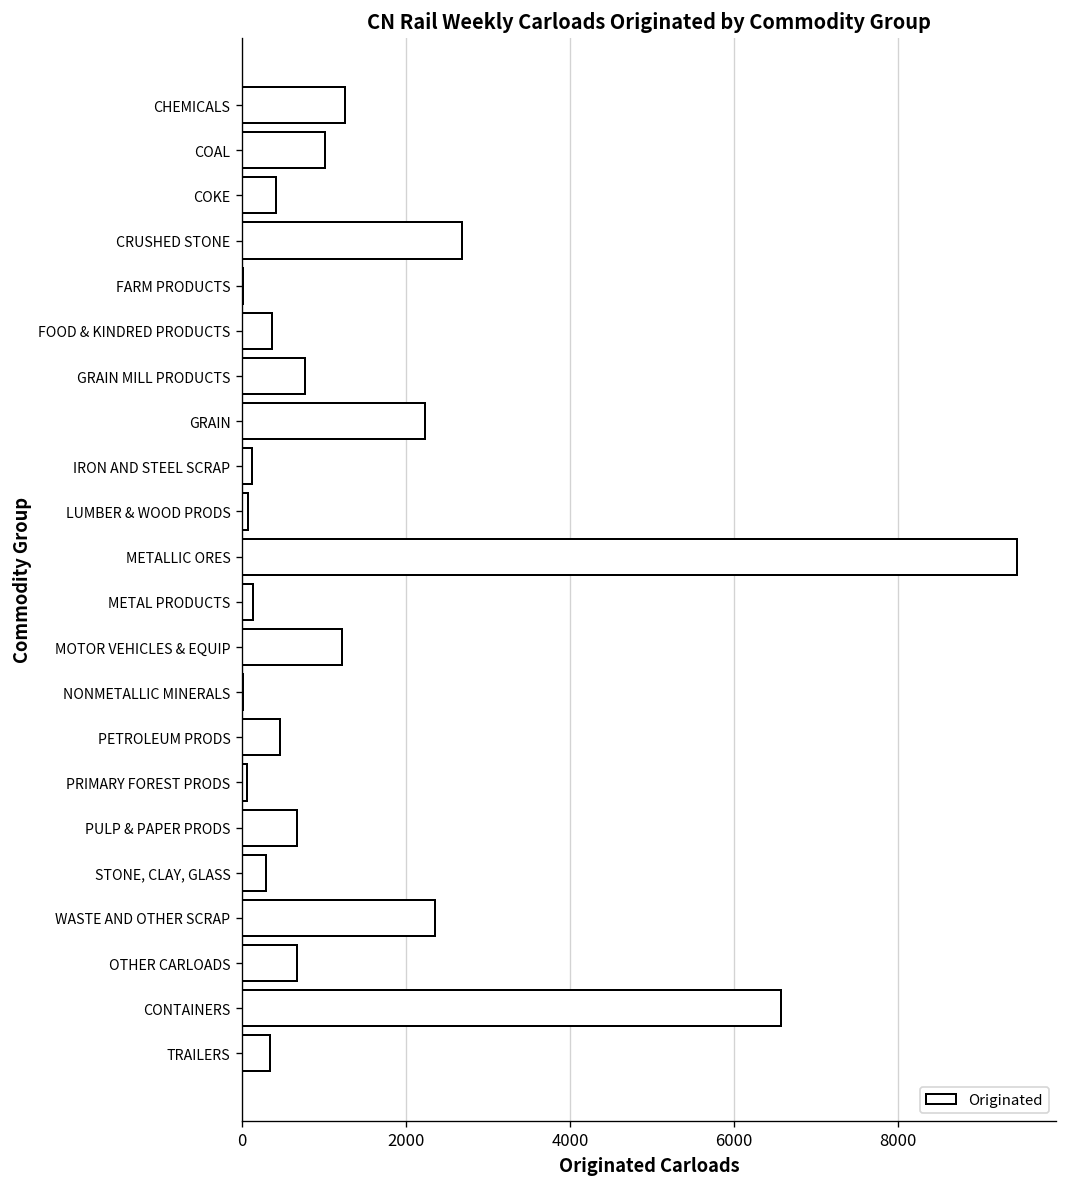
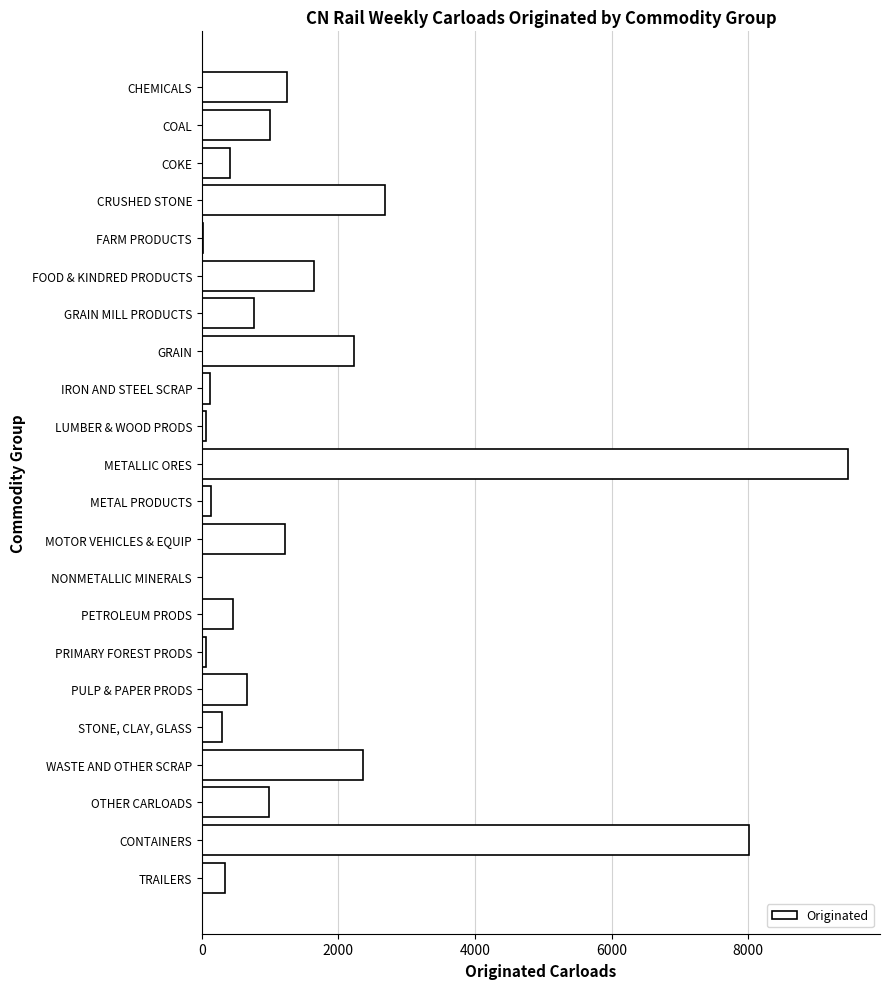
FOOD & KINDRED PRODUCTS: 400 -> 1600
OTHER CARLOADS: 700 -> 1000
CONTAINERS: 6600 -> 8000
